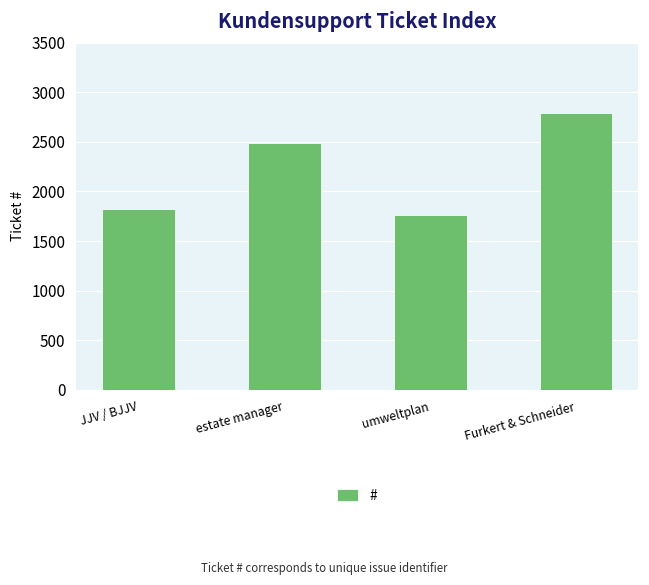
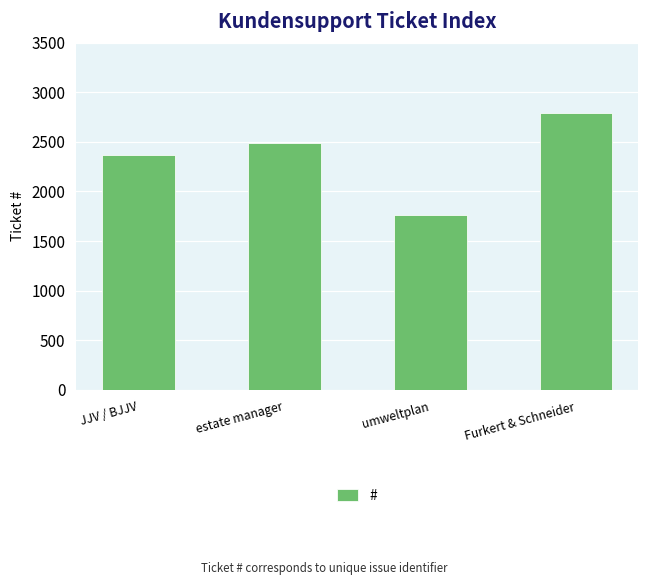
JJV / BJJV: 1800 -> 2400
